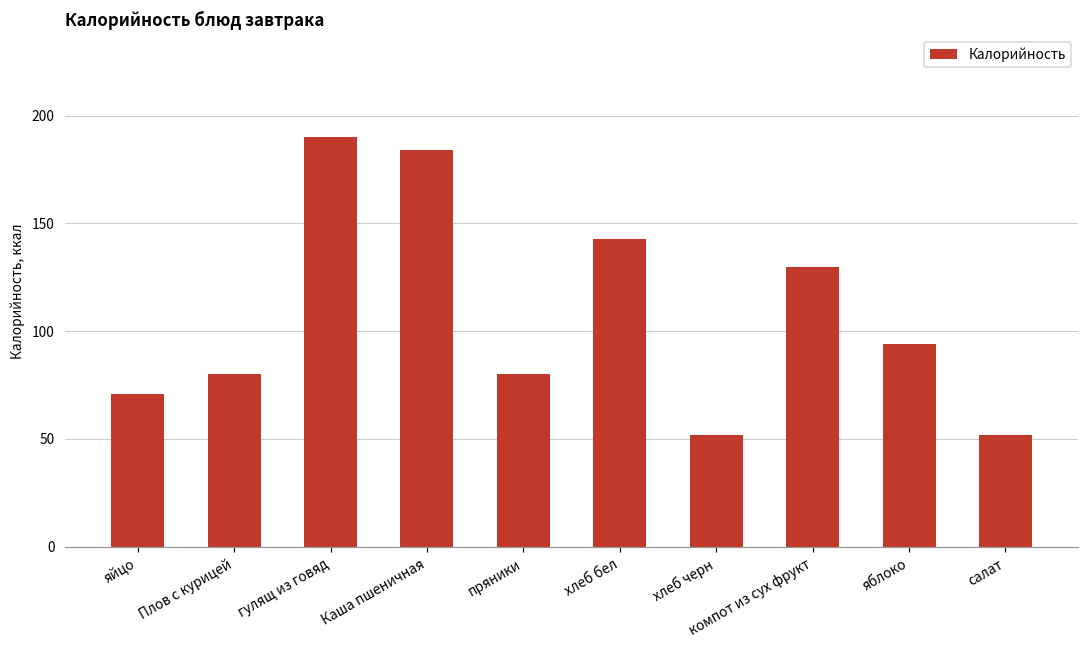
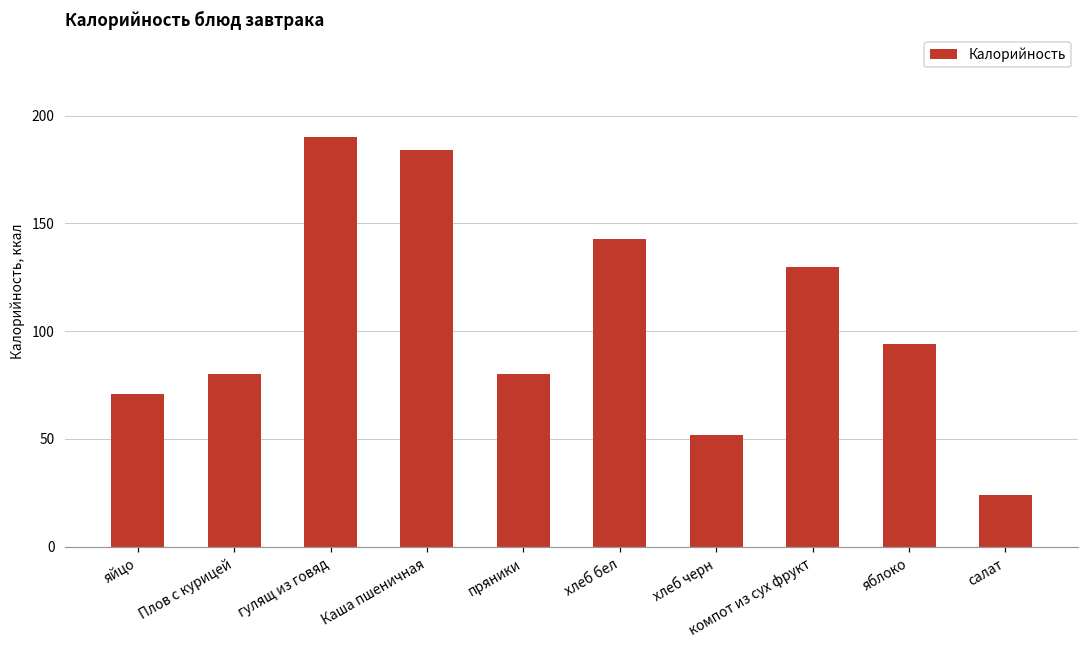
салат: 52 -> 24
